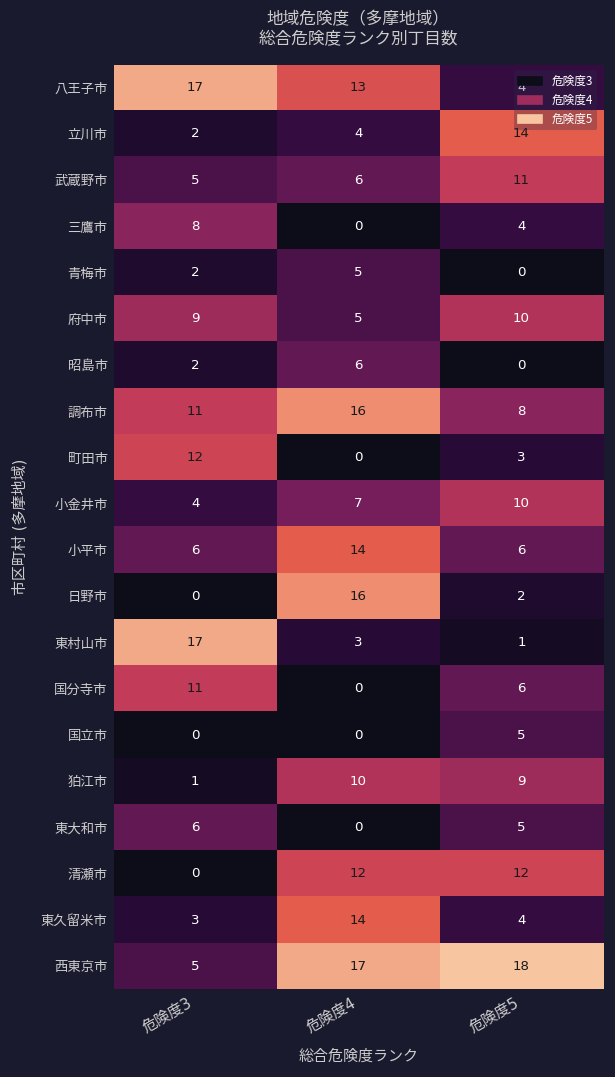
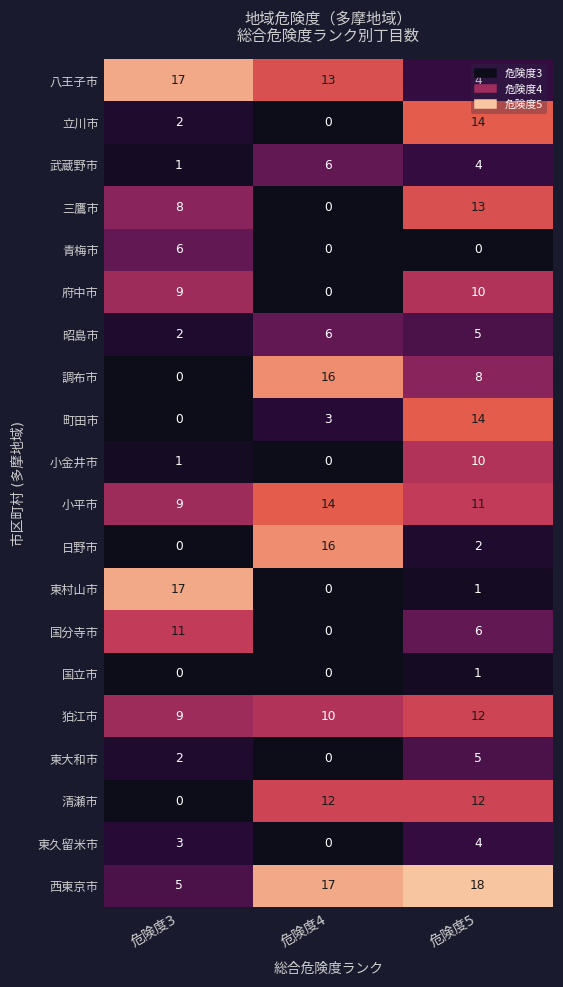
立川市, 危険度4: 4 -> 0
武蔵野市, 危険度3: 5 -> 1
武蔵野市, 危険度5: 11 -> 4
三鷹市, 危険度5: 4 -> 13
青梅市, 危険度3: 2 -> 6
青梅市, 危険度4: 5 -> 0
府中市, 危険度4: 5 -> 0
昭島市, 危険度5: 0 -> 5
調布市, 危険度3: 11 -> 0
町田市, 危険度3: 12 -> 0
町田市, 危険度4: 0 -> 3
町田市, 危険度5: 3 -> 14
小金井市, 危険度3: 4 -> 1
小金井市, 危険度4: 7 -> 0
小平市, 危険度3: 6 -> 9
小平市, 危険度5: 6 -> 11
東村山市, 危険度4: 3 -> 0
国立市, 危険度5: 5 -> 1
狛江市, 危険度3: 1 -> 9
狛江市, 危険度5: 9 -> 12
東大和市, 危険度3: 6 -> 2
東久留米市, 危険度4: 14 -> 0
